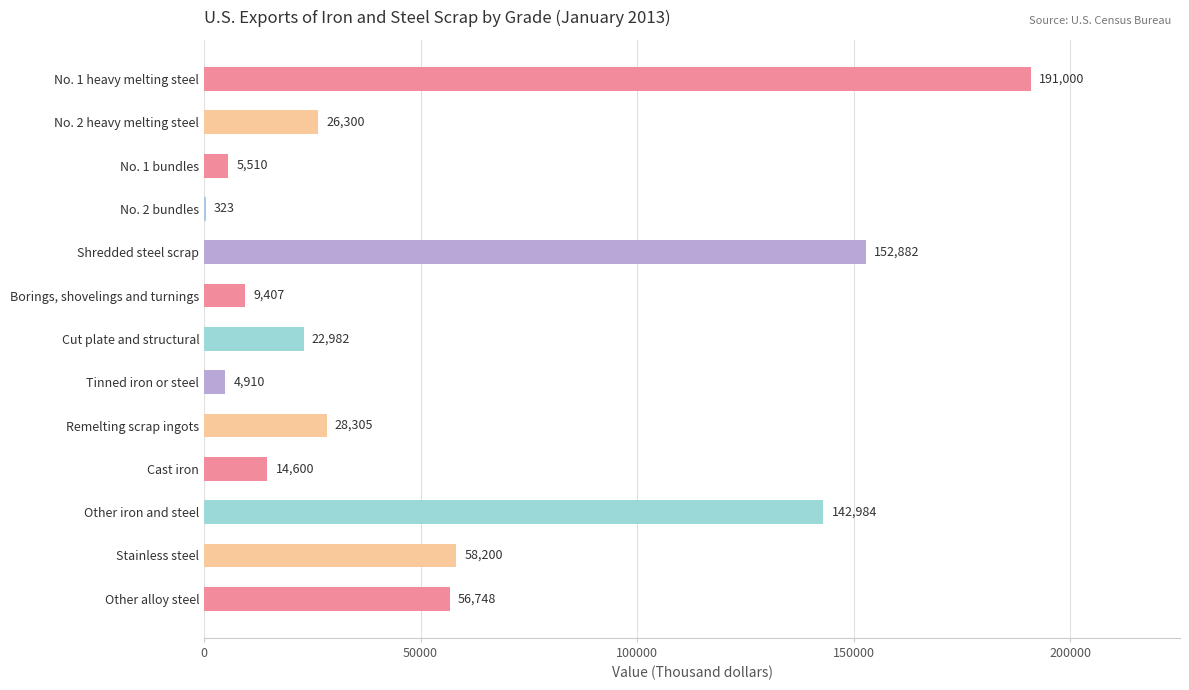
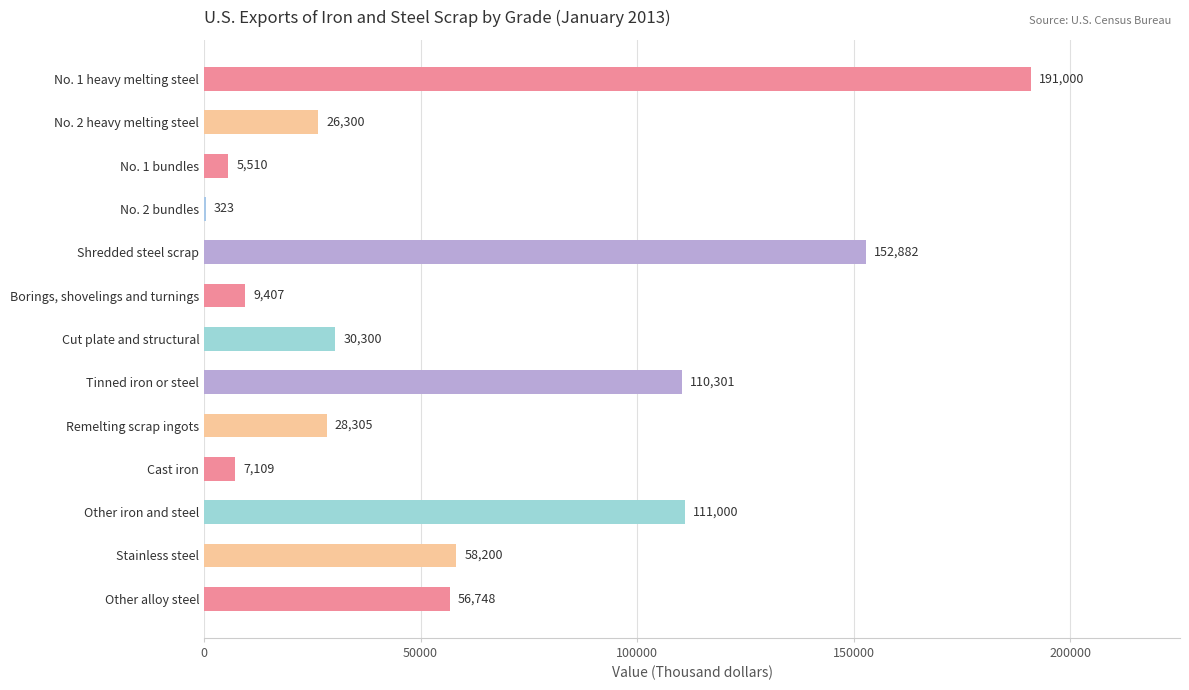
Cut plate and structural: 22,982 -> 30,300
Tinned iron or steel: 4,910 -> 110,301
Cast iron: 14,600 -> 7,109
Other iron and steel: 142,984 -> 111,000
